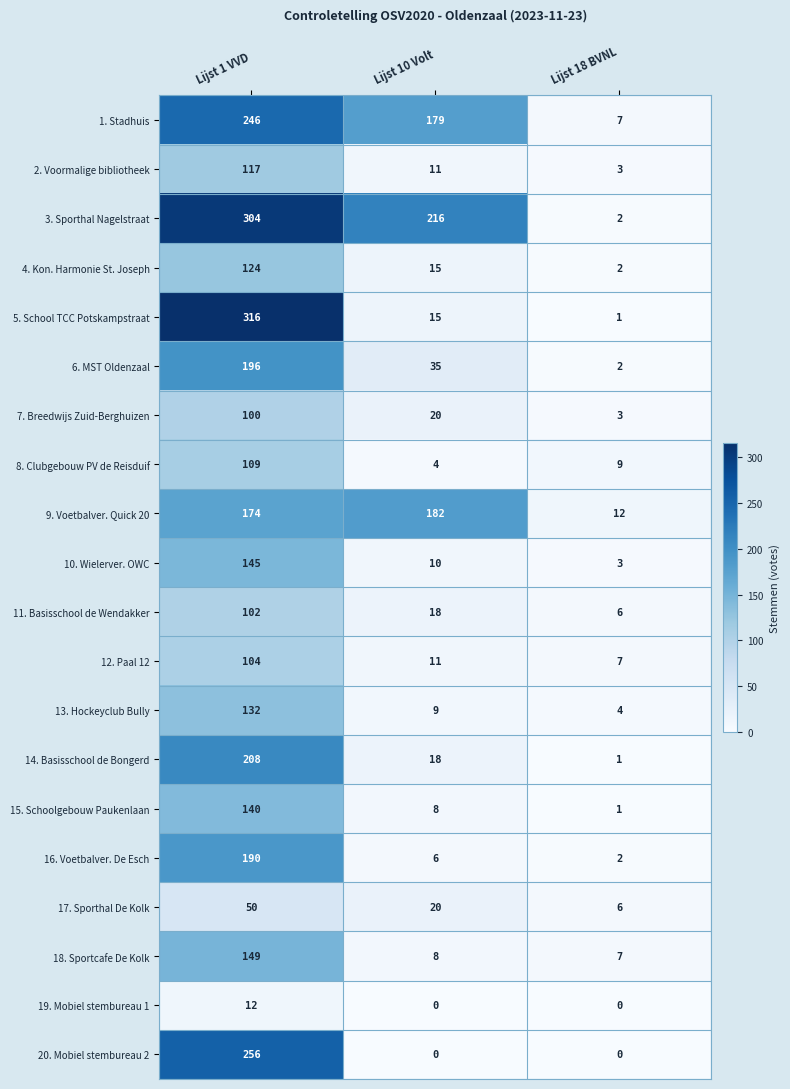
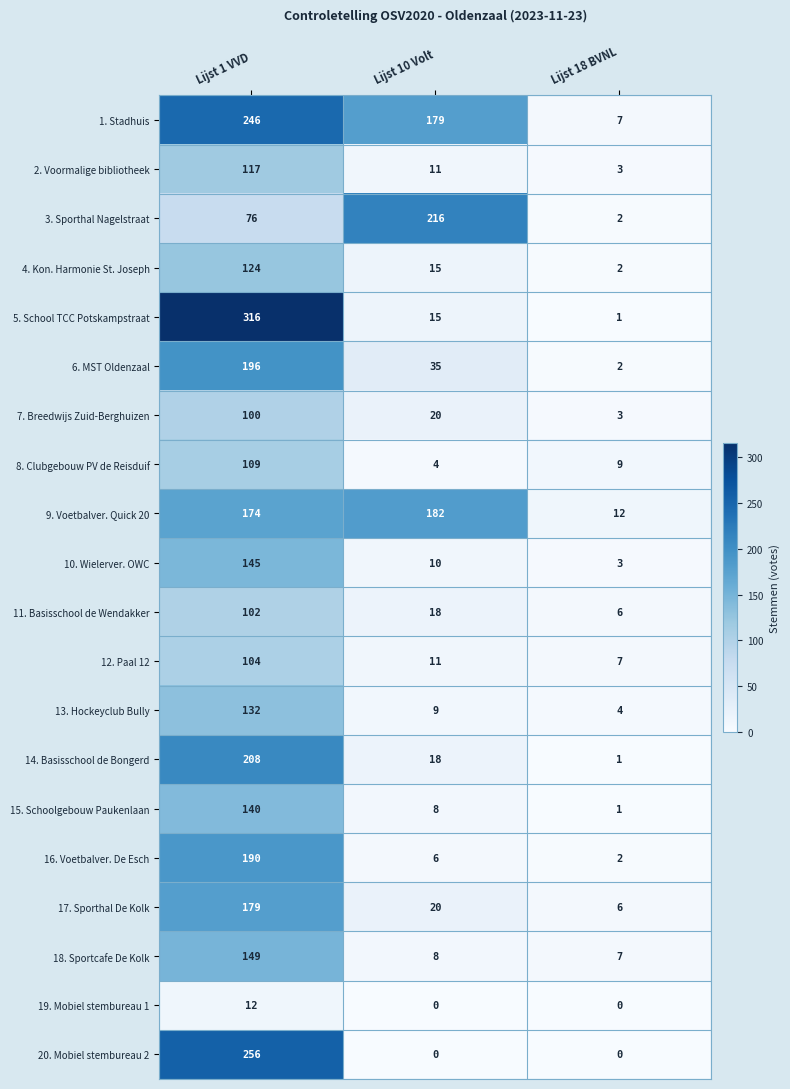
3. Sporthal Nagelstraat, Lijst 1 VVD: 304 -> 76
17. Sporthal De Kolk, Lijst 1 VVD: 50 -> 179
